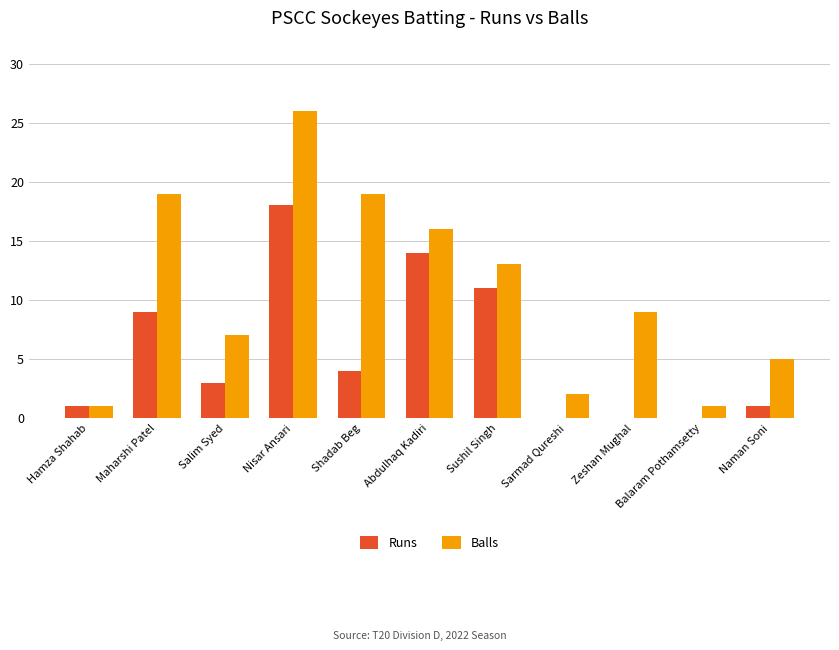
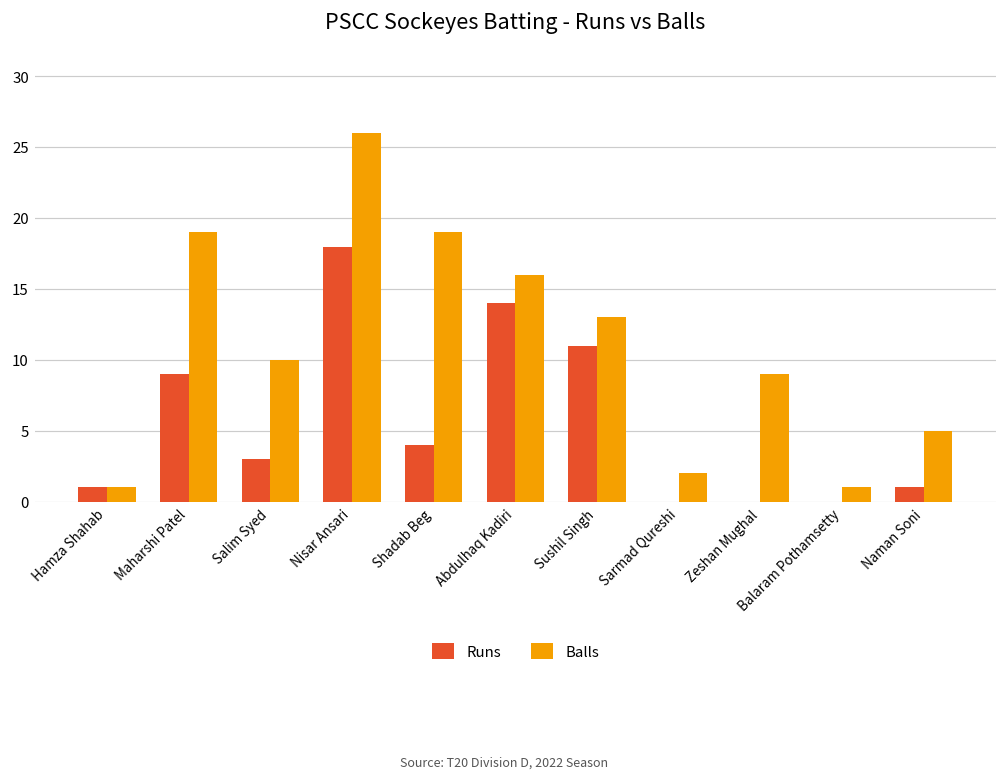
Balls, Salim Syed: 7 -> 10
